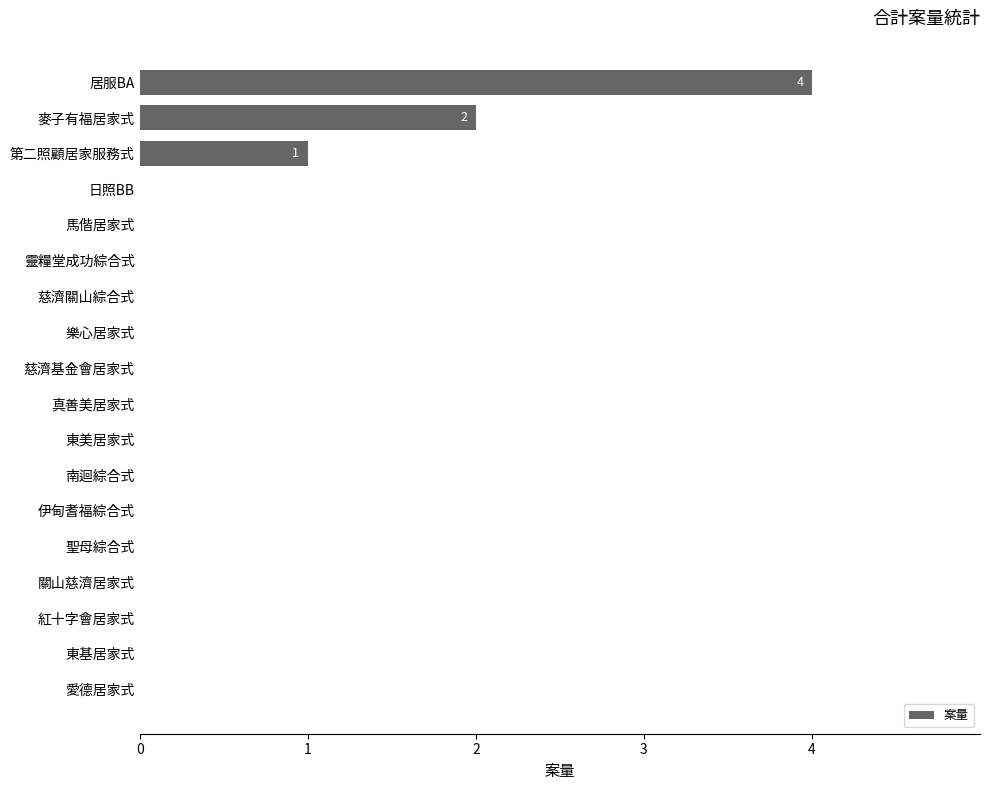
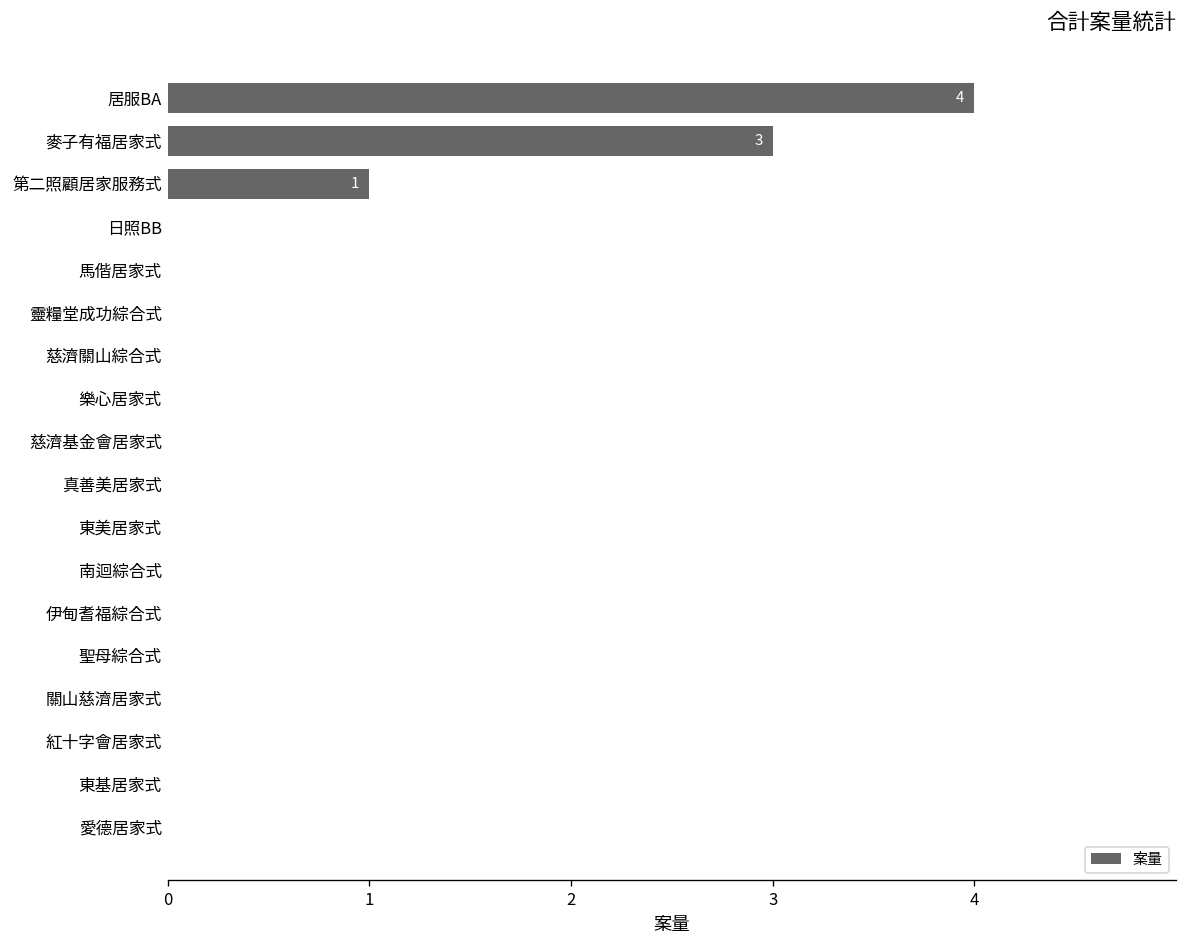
麥子有福居家式: 2 -> 3
